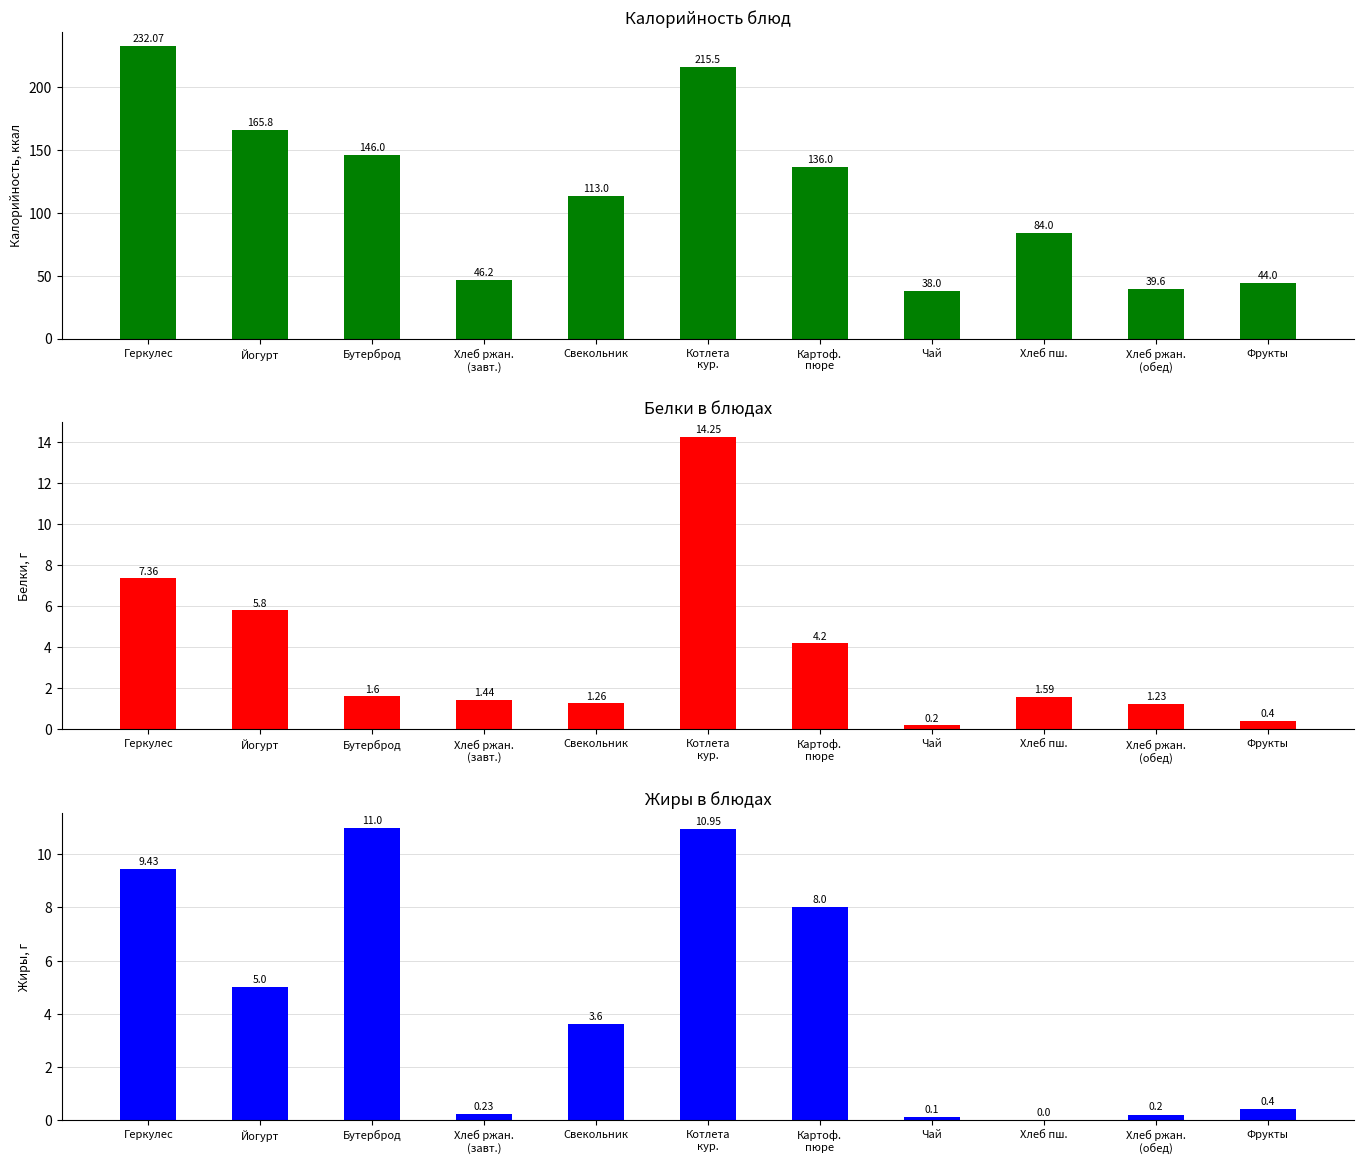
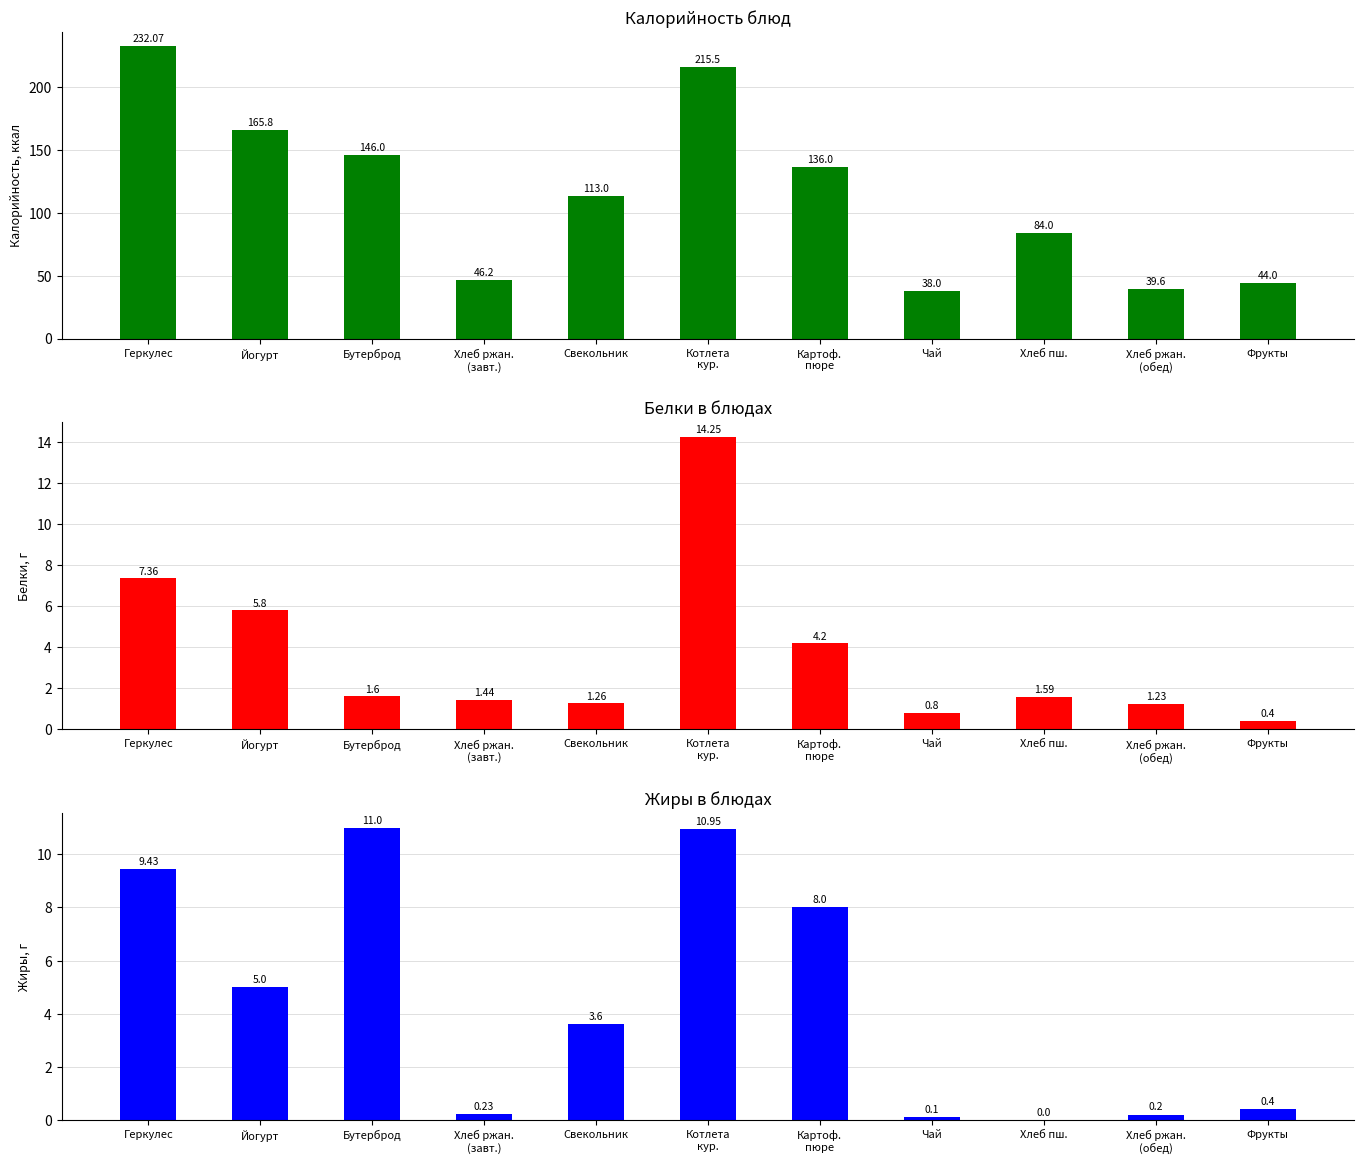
Белки в блюдах, Чай: 0.2 -> 0.8
